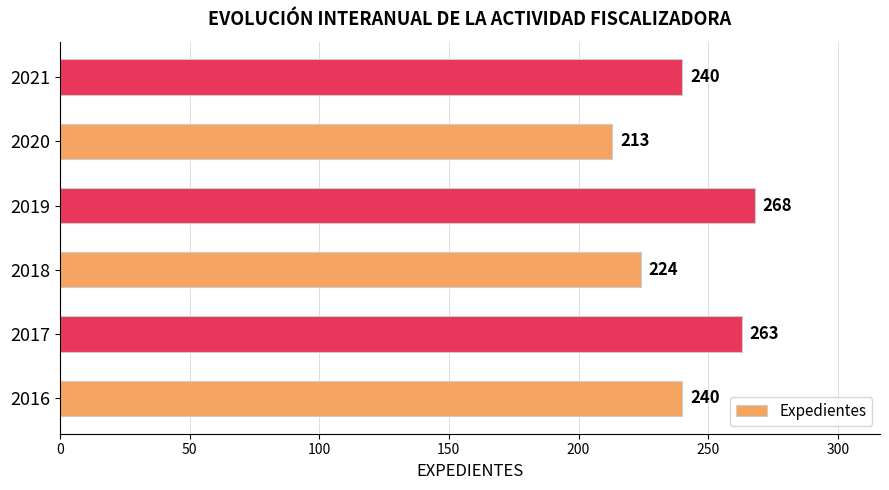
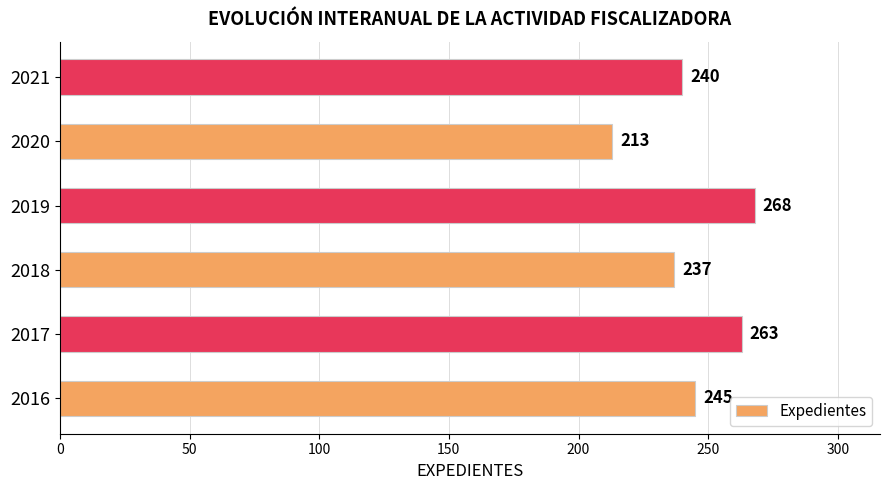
2018: 224 -> 237
2016: 240 -> 245
